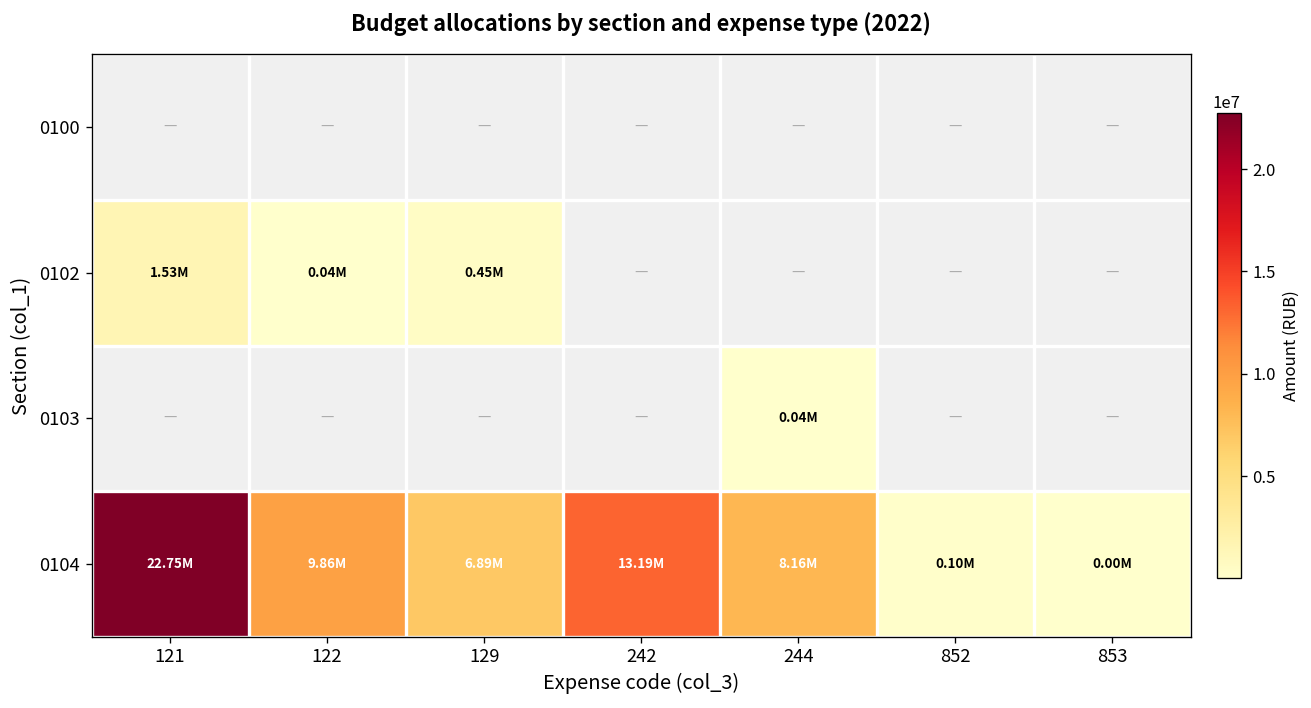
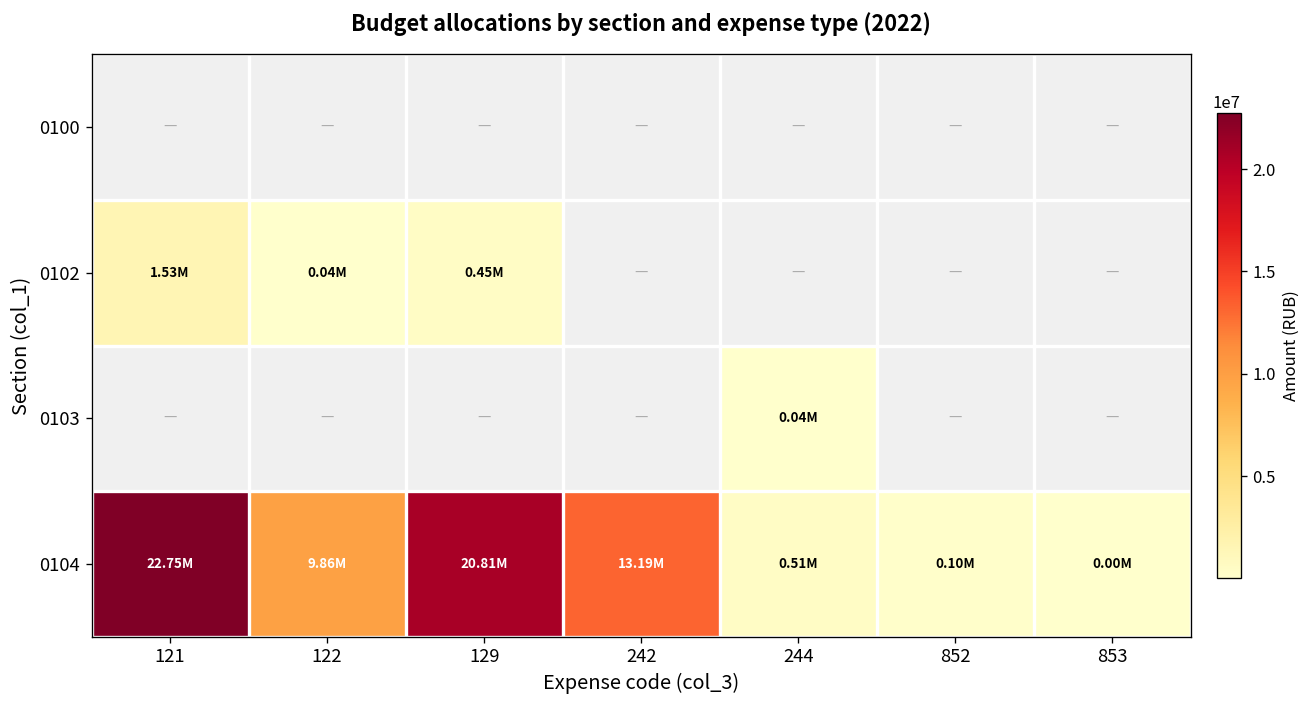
0104, 129: 6.89M -> 20.81M
0104, 244: 8.16M -> 0.51M
